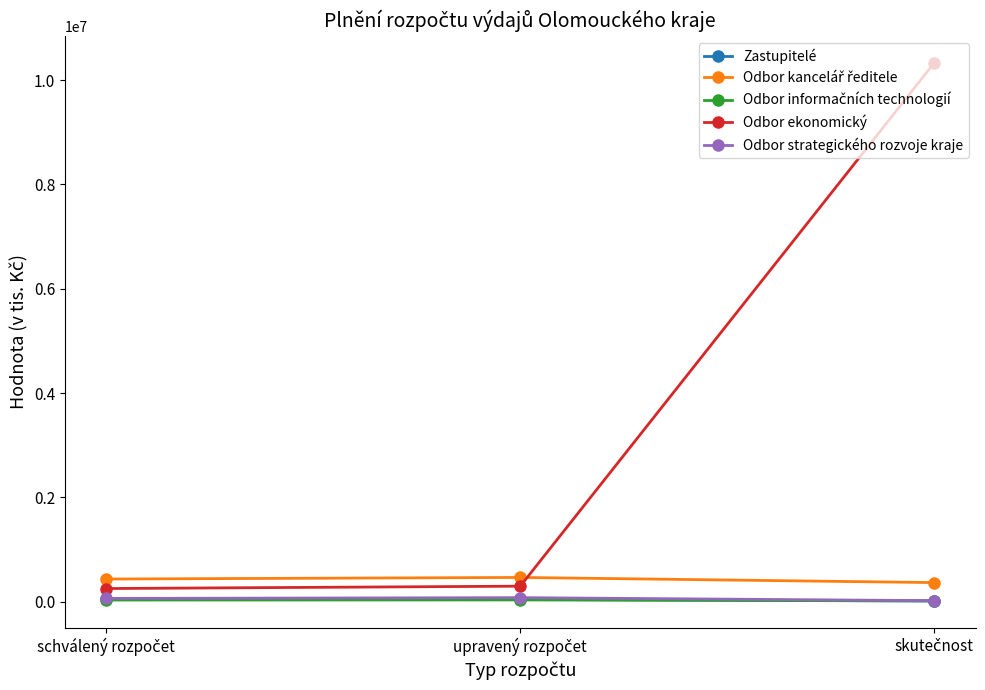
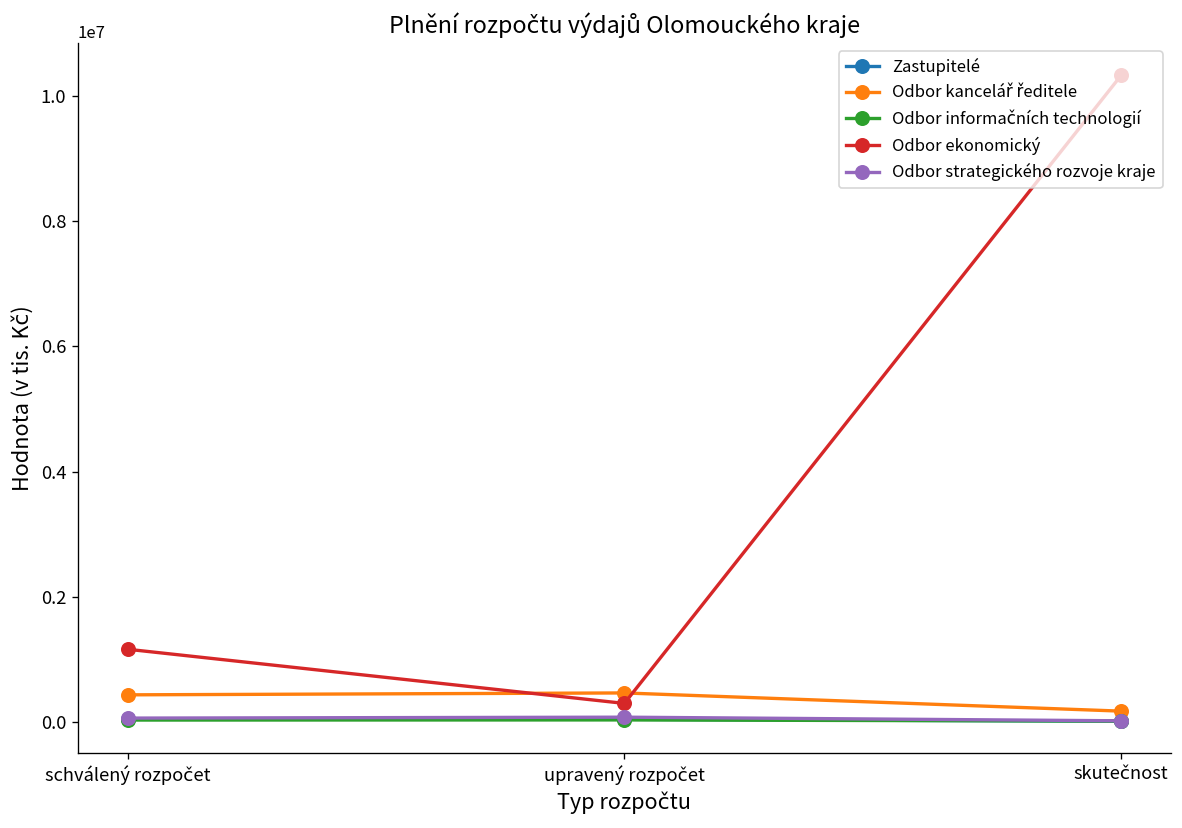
Odbor ekonomický, schválený rozpočet: 300000 -> 1200000
Odbor kancelář ředitele, skutečnost: 400000 -> 200000
